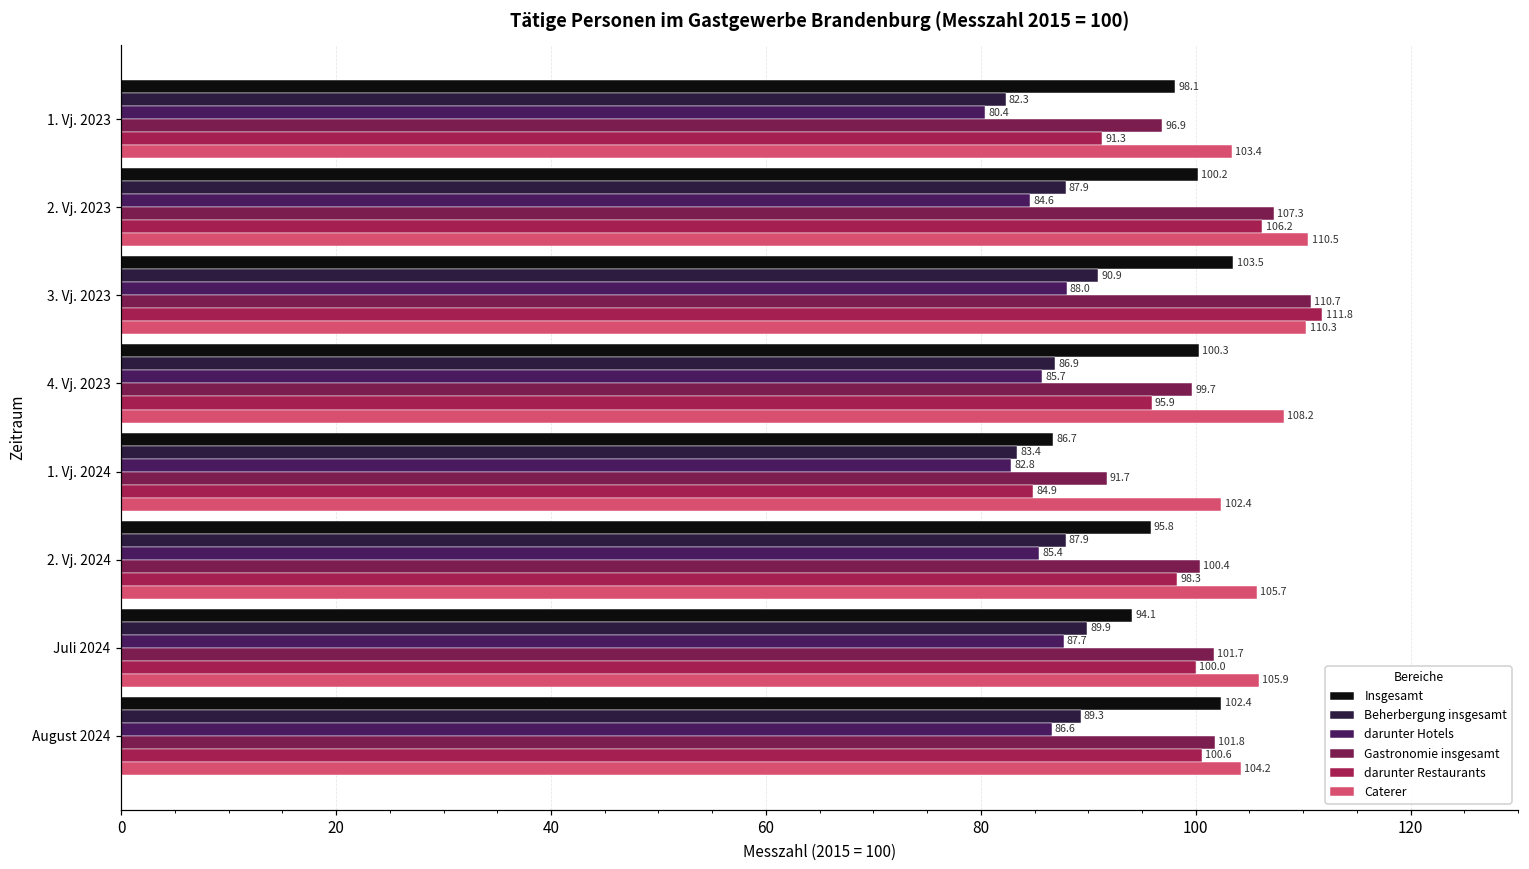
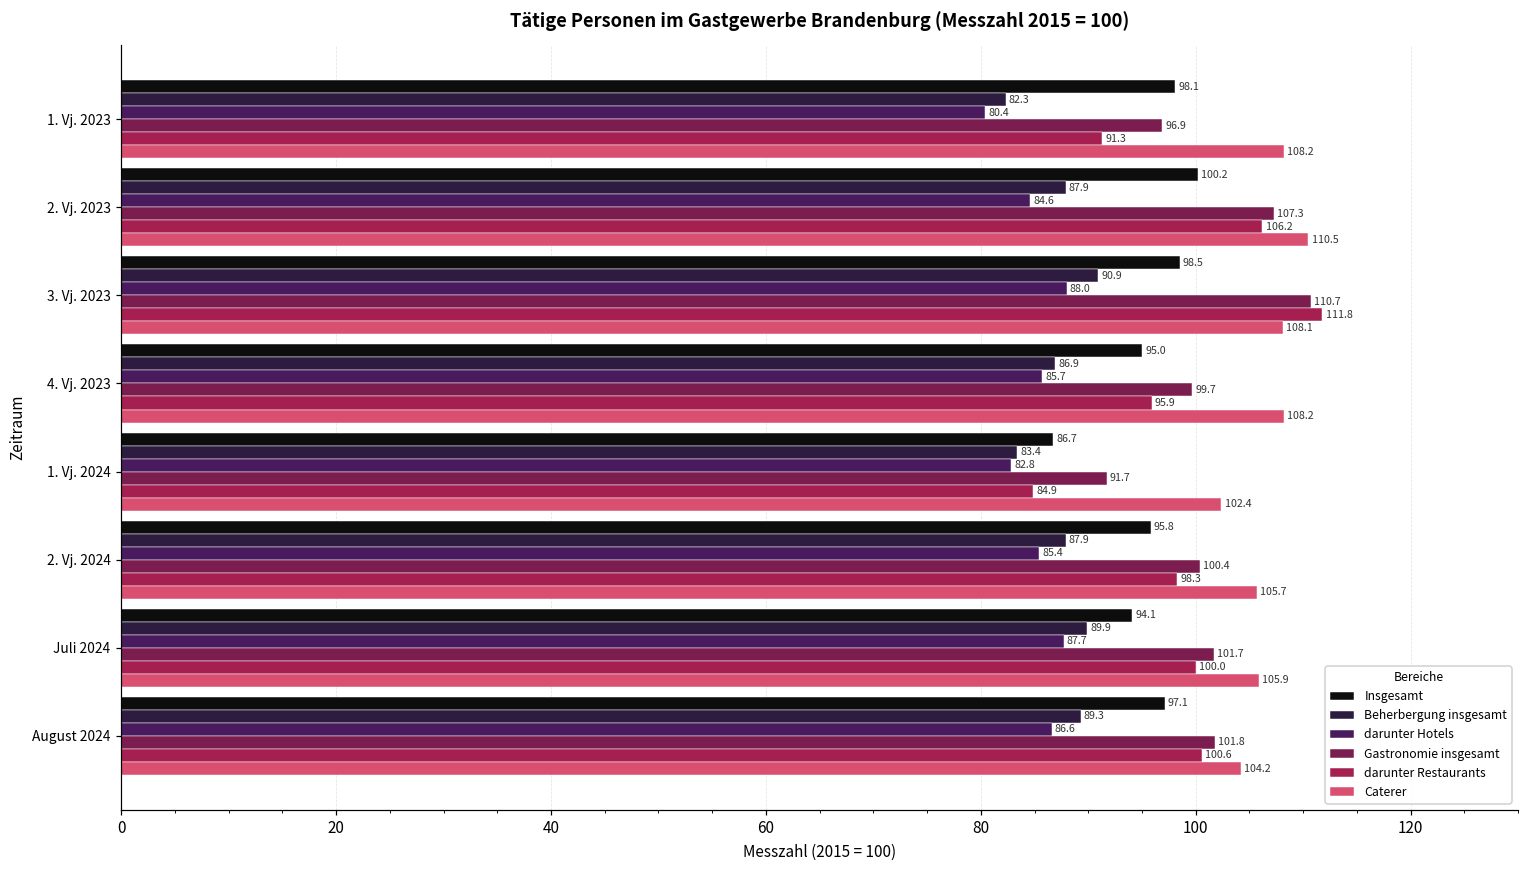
Caterer, 1. Vj. 2023: 103.4 -> 108.2
Insgesamt, 3. Vj. 2023: 103.5 -> 98.5
Caterer, 3. Vj. 2023: 110.3 -> 108.1
Insgesamt, 4. Vj. 2023: 100.3 -> 95.0
Insgesamt, August 2024: 102.4 -> 97.1
